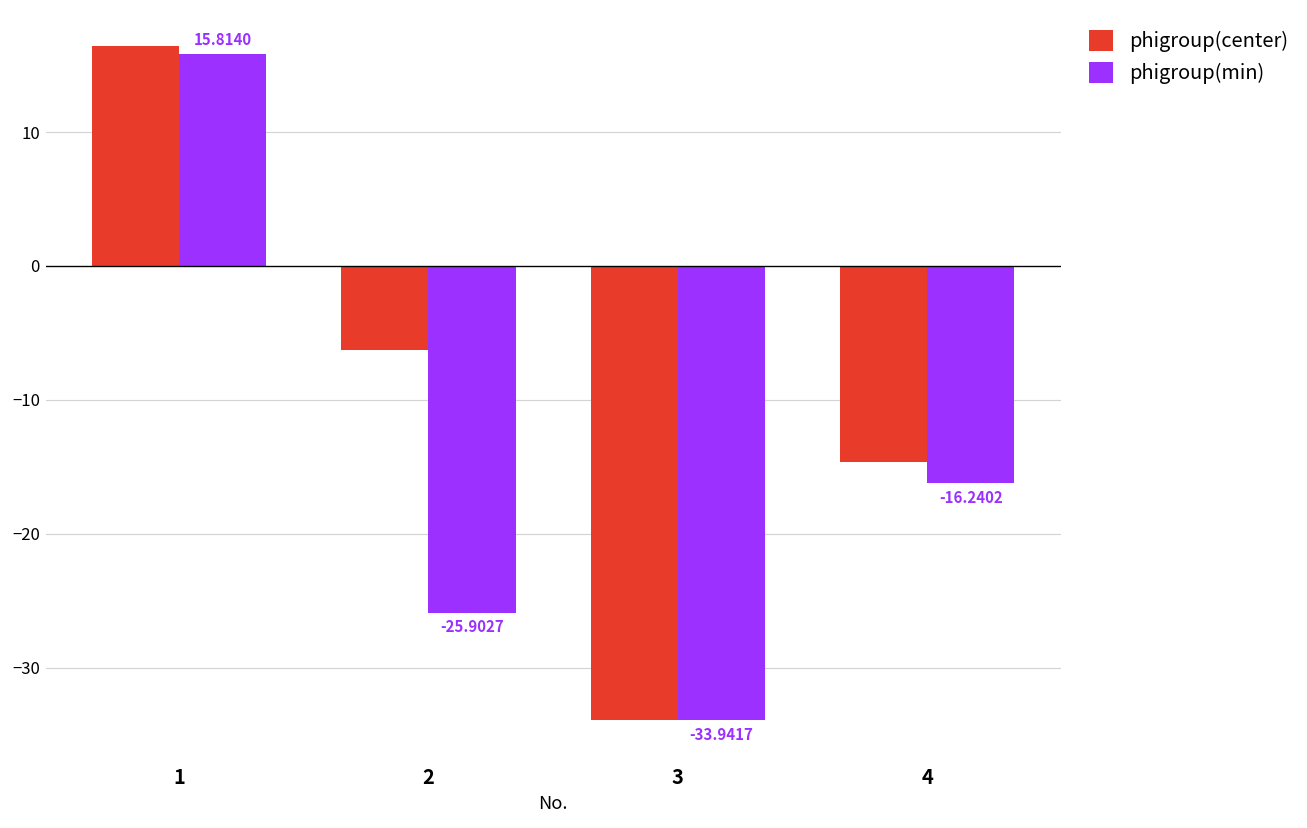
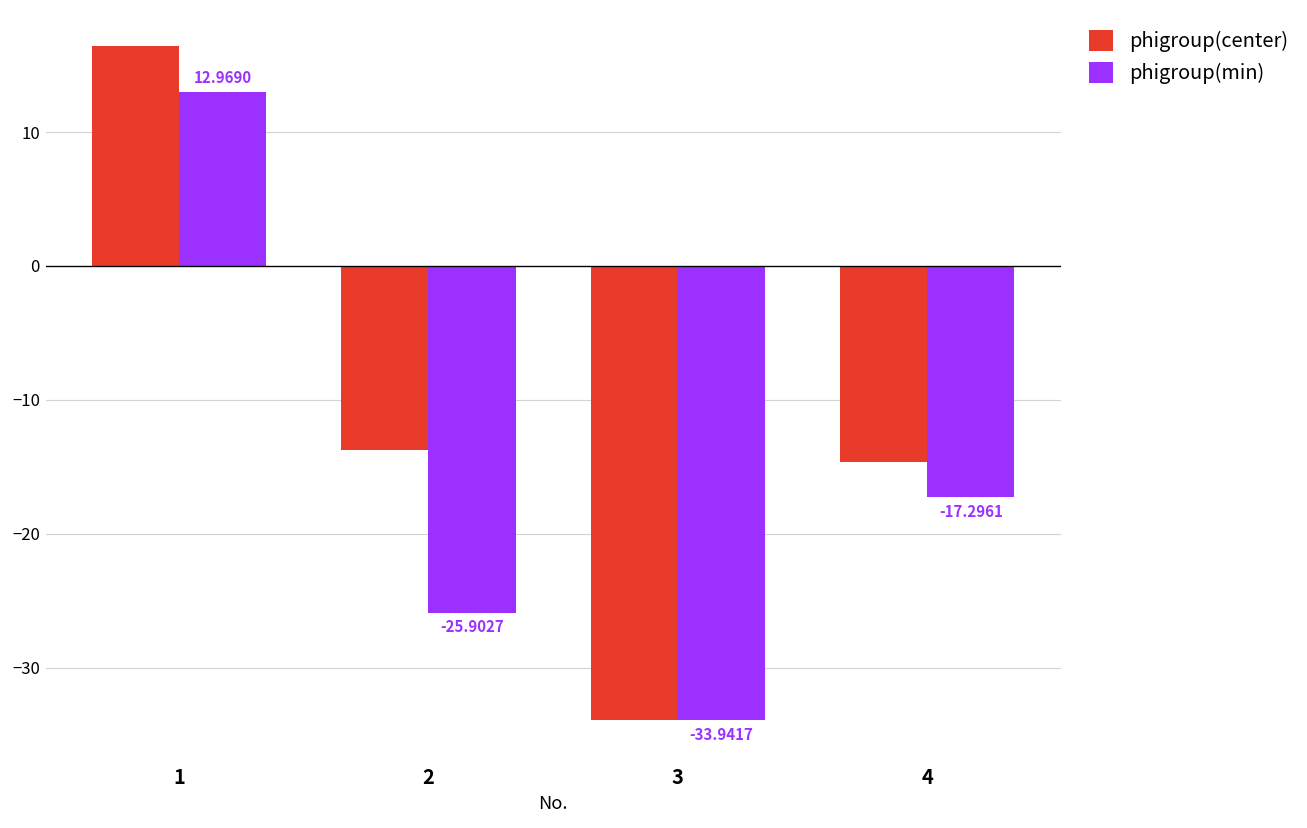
phigroup(min), 1: 15.8140 -> 12.9690
phigroup(center), 2: -6.3 -> -13.7
phigroup(min), 4: -16.2402 -> -17.2961
